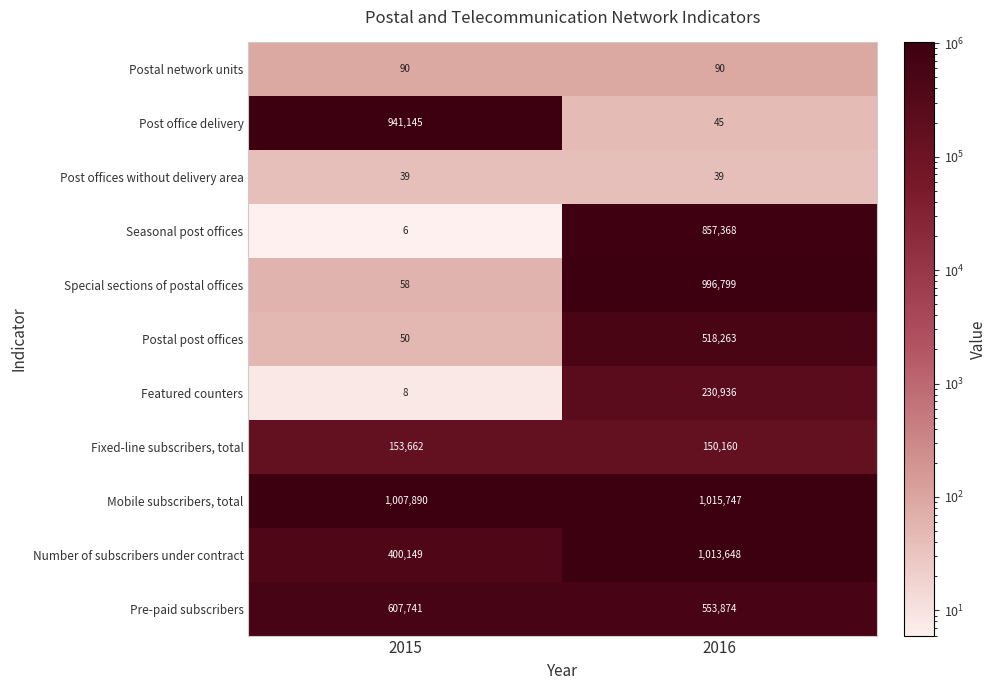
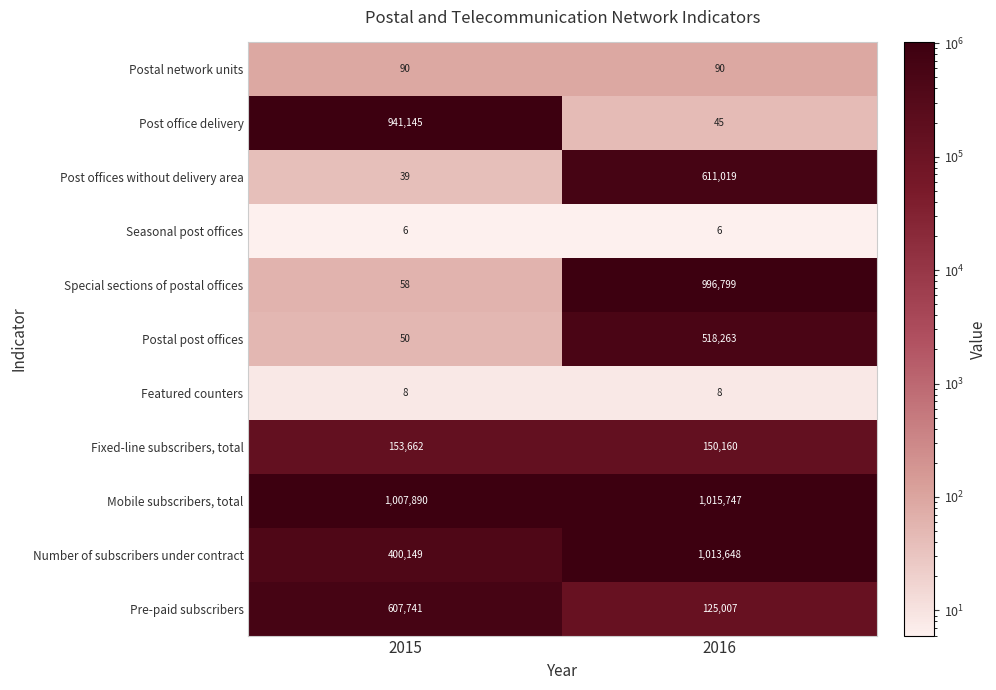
Post offices without delivery area, 2016: 39 -> 611,019
Seasonal post offices, 2016: 857,368 -> 6
Featured counters, 2016: 230,936 -> 8
Pre-paid subscribers, 2016: 553,874 -> 125,007
